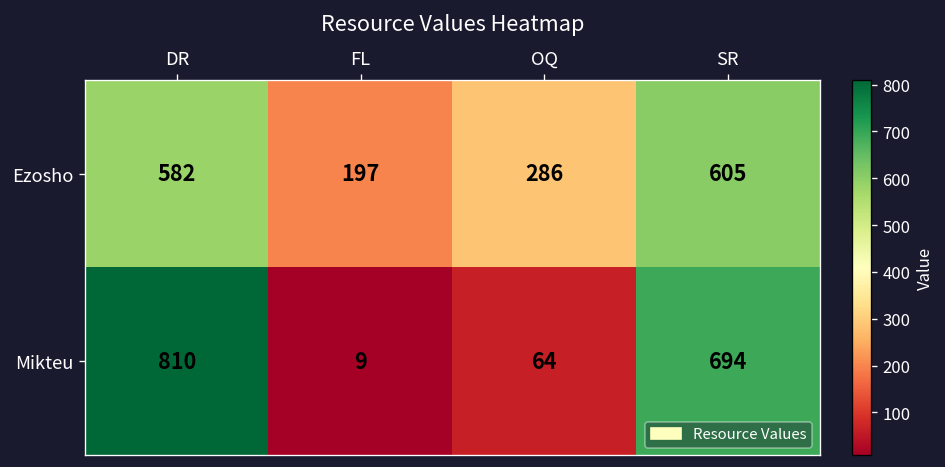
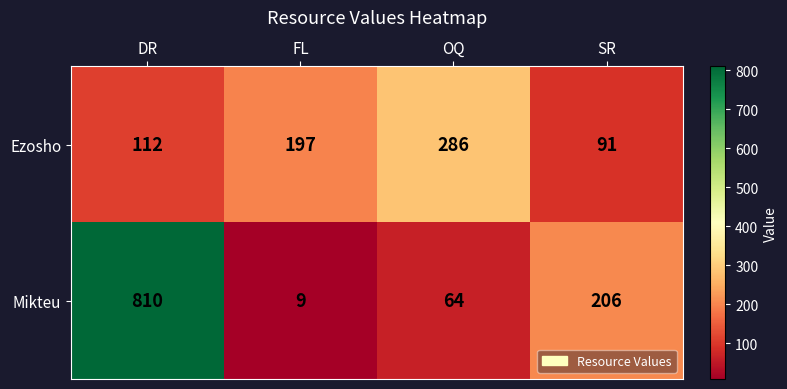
Ezosho, DR: 582 -> 112
Ezosho, SR: 605 -> 91
Mikteu, SR: 694 -> 206
